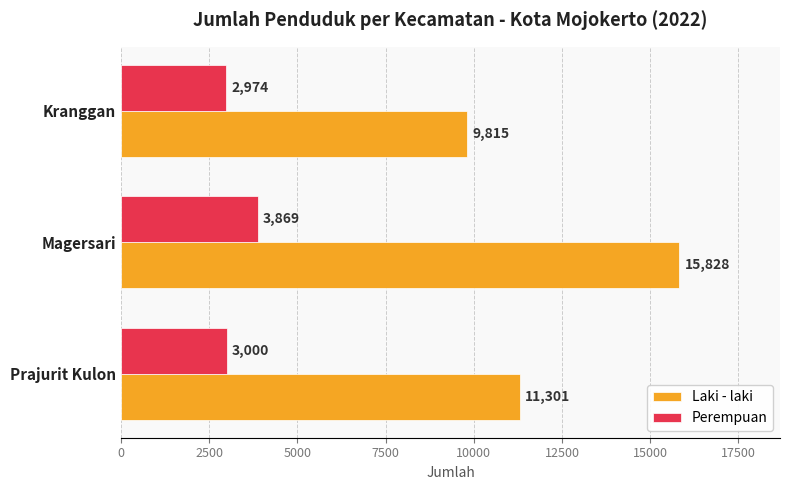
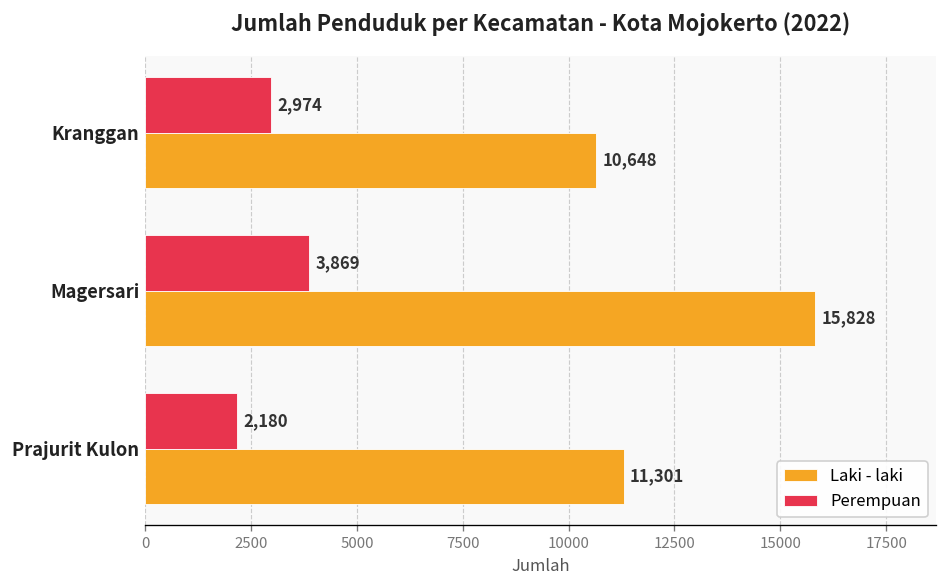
Laki - laki, Kranggan: 9,815 -> 10,648
Perempuan, Prajurit Kulon: 3,000 -> 2,180
